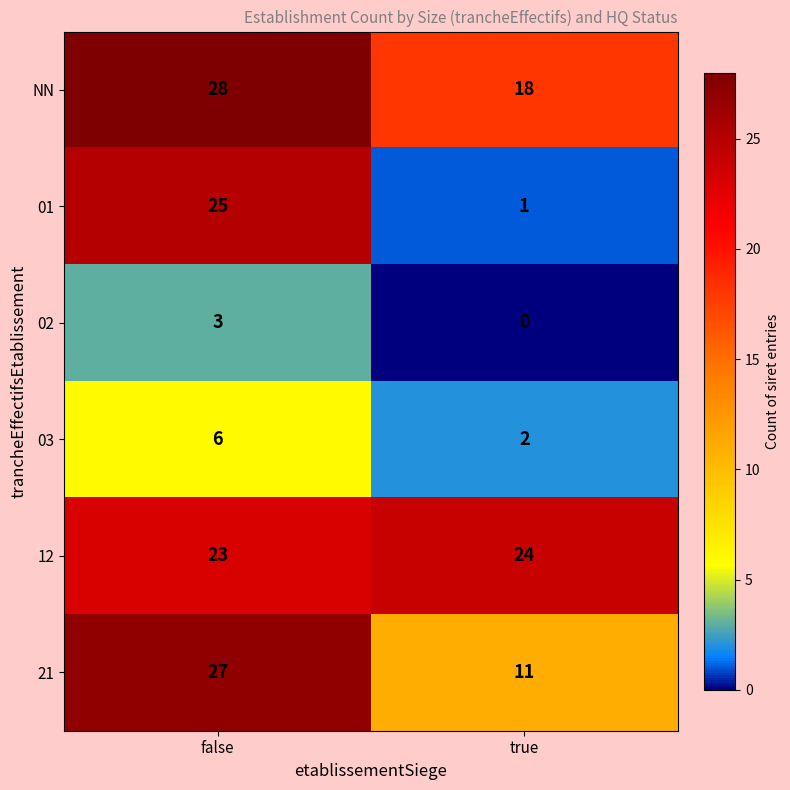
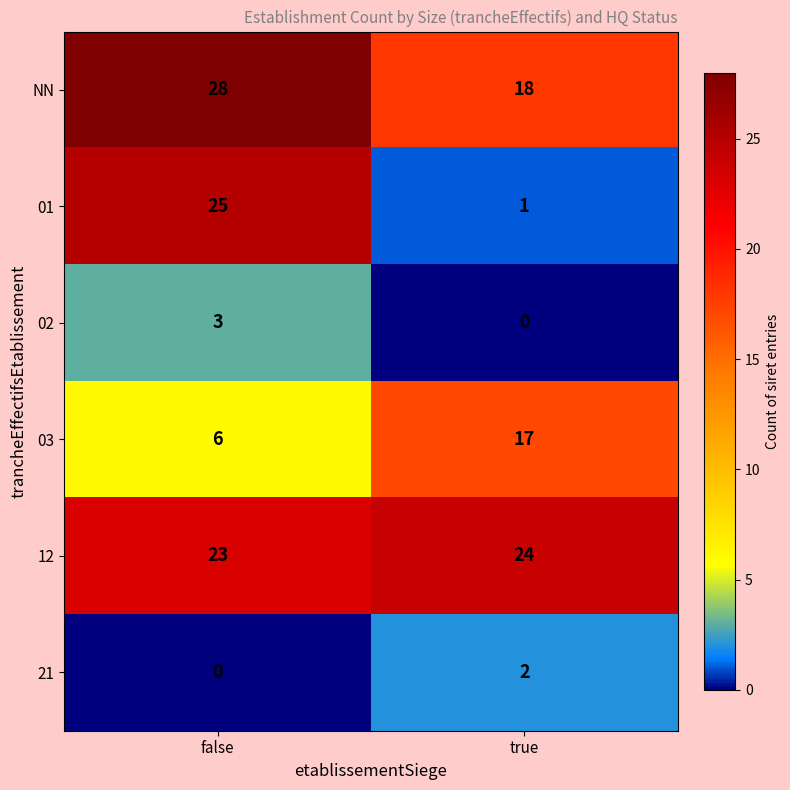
03, true: 2 -> 17
21, false: 27 -> 0
21, true: 11 -> 2
